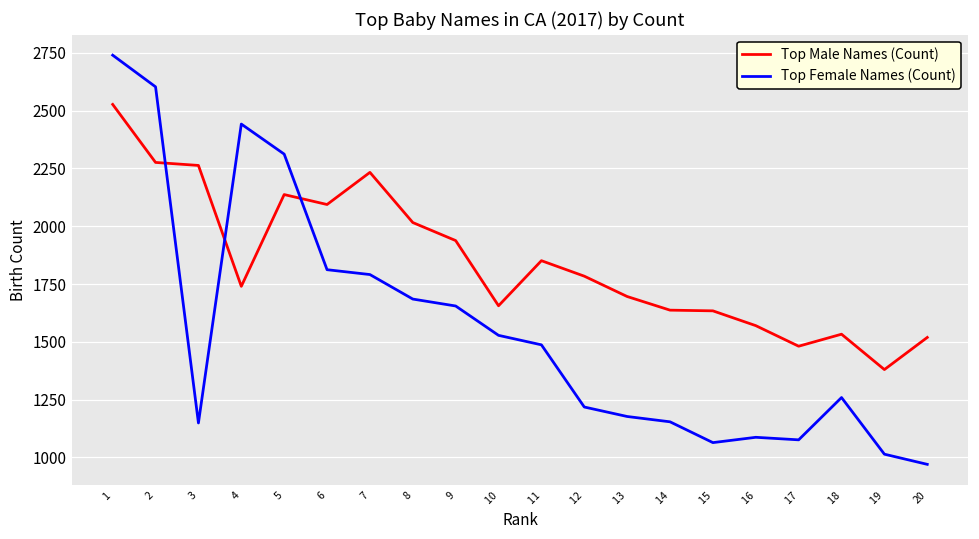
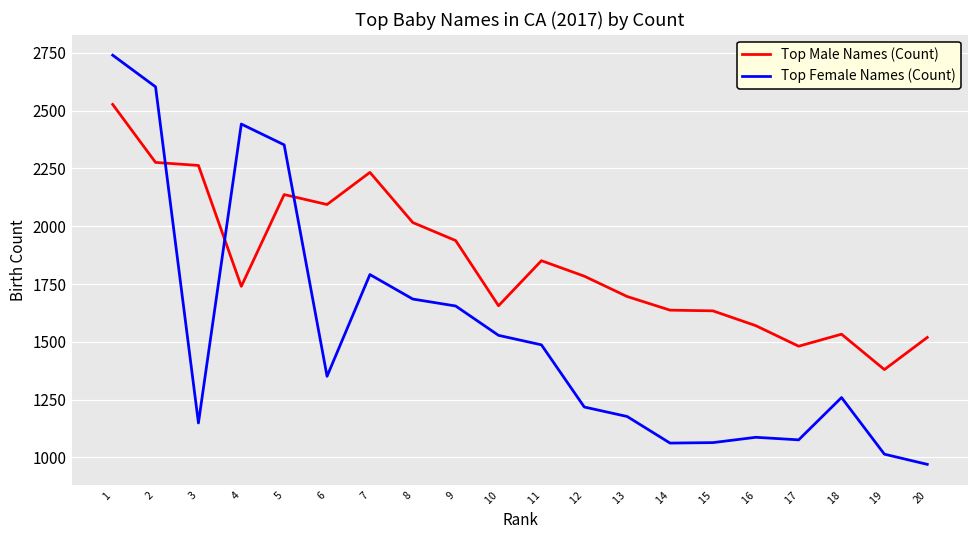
Top Female Names (Count), 5: 2310 -> 2350
Top Female Names (Count), 6: 1810 -> 1350
Top Female Names (Count), 14: 1150 -> 1060
